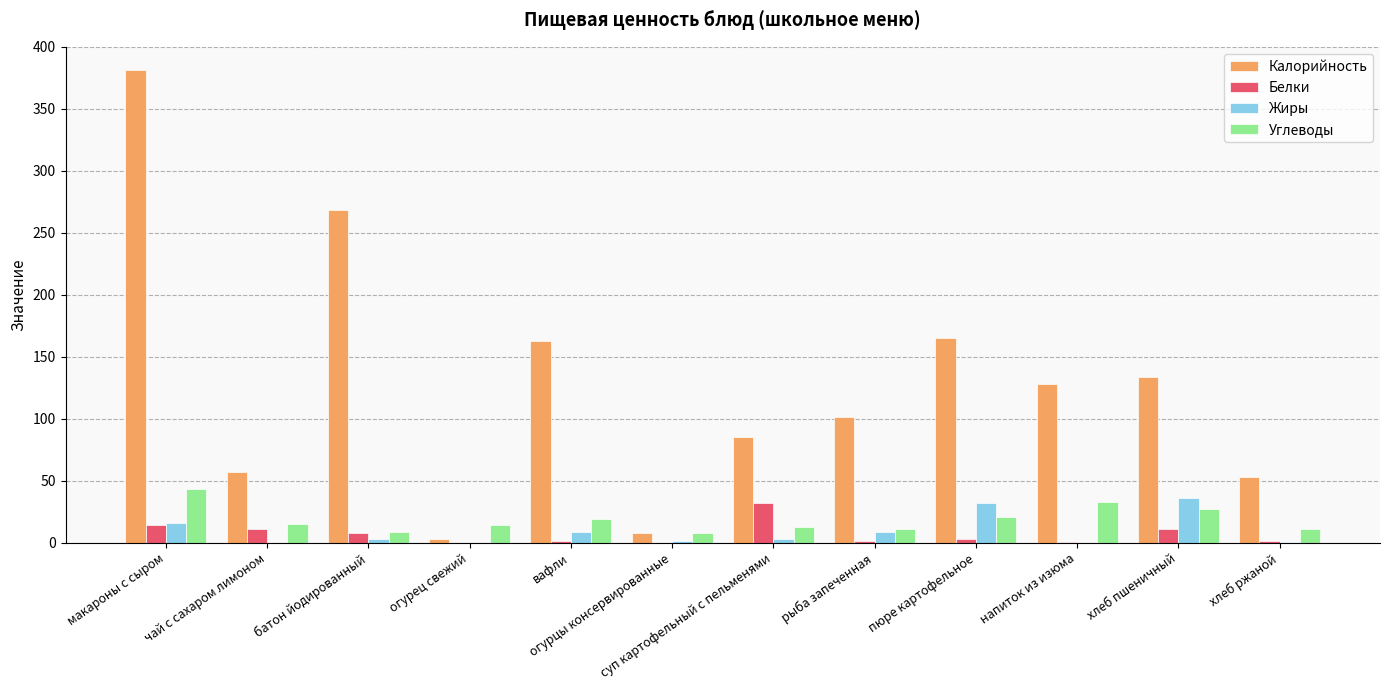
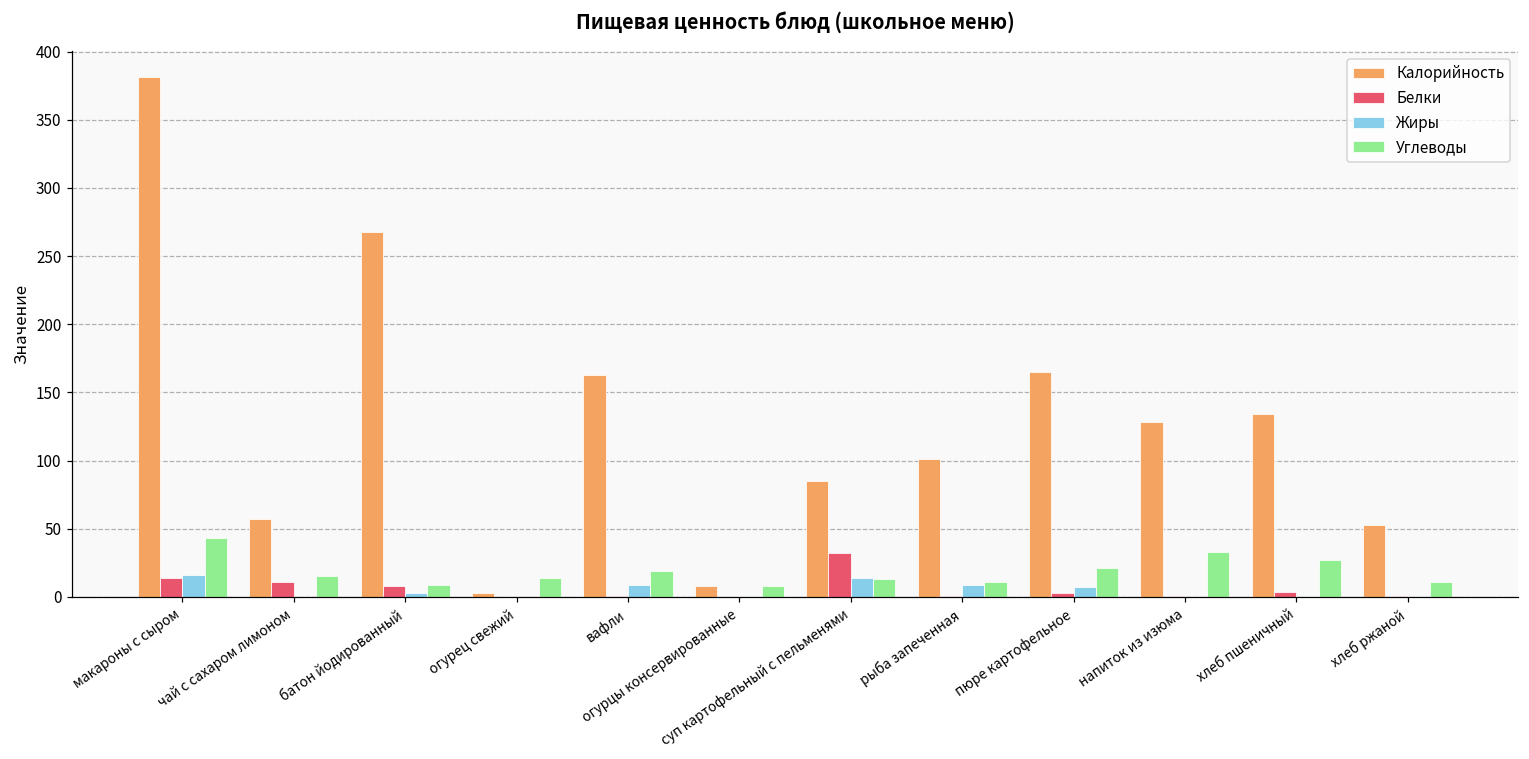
Жиры, суп картофельный с пельменями: 3 -> 14
Жиры, пюре картофельное: 32 -> 7
Белки, хлеб пшеничный: 11 -> 4
Жиры, хлеб пшеничный: 36 -> 1
